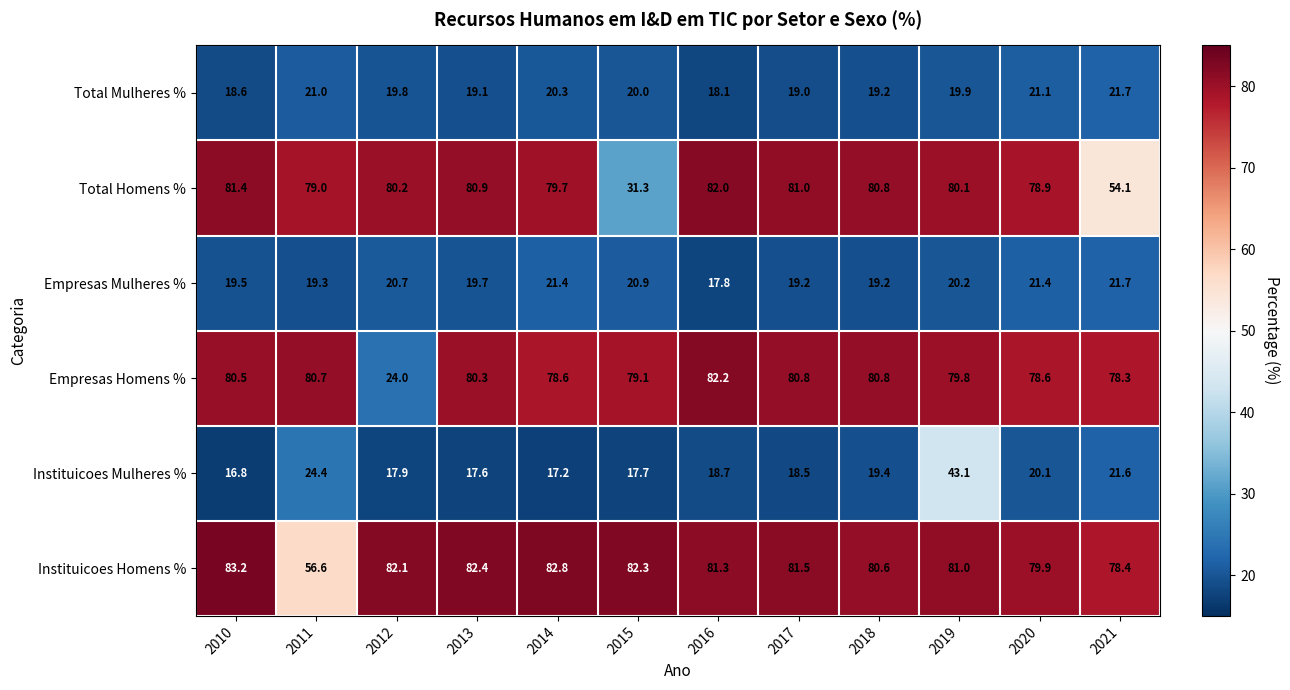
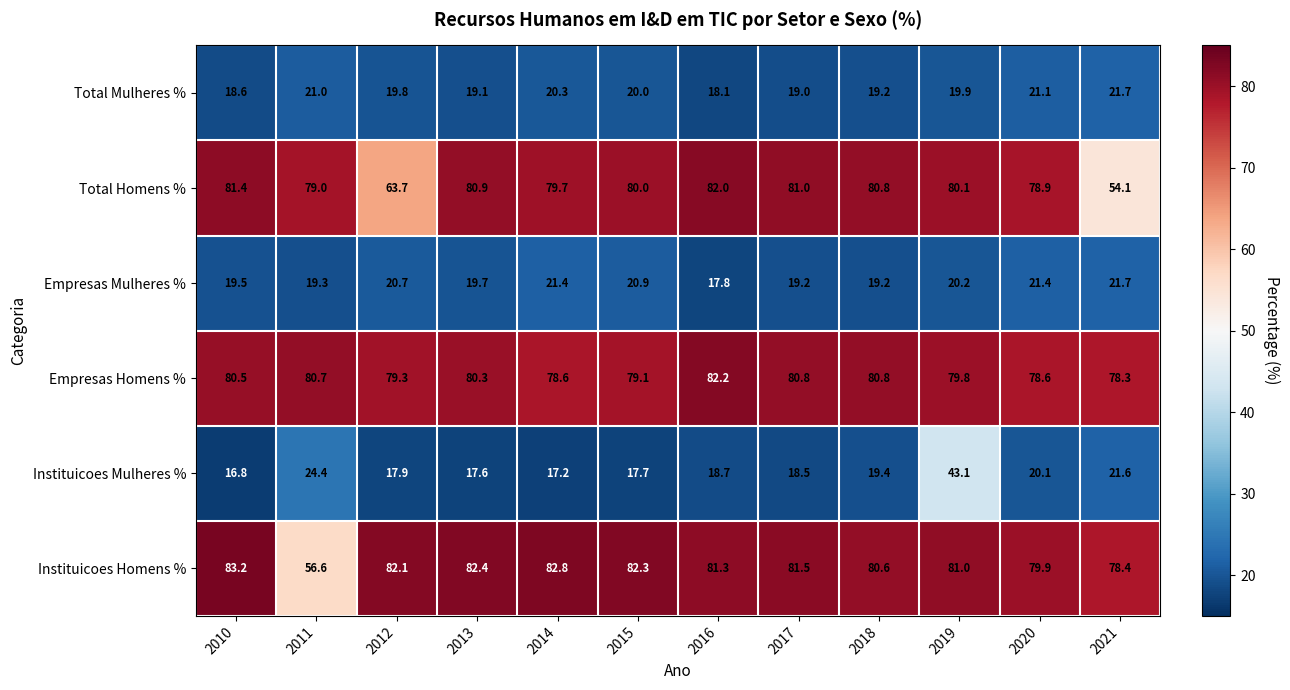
Total Homens %, 2012: 80.2 -> 63.7
Total Homens %, 2015: 31.3 -> 80.0
Empresas Homens %, 2012: 24.0 -> 79.3
